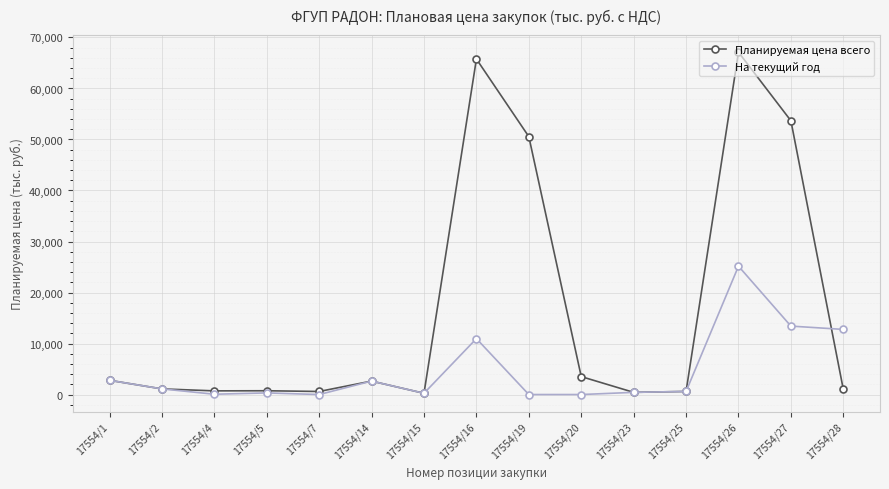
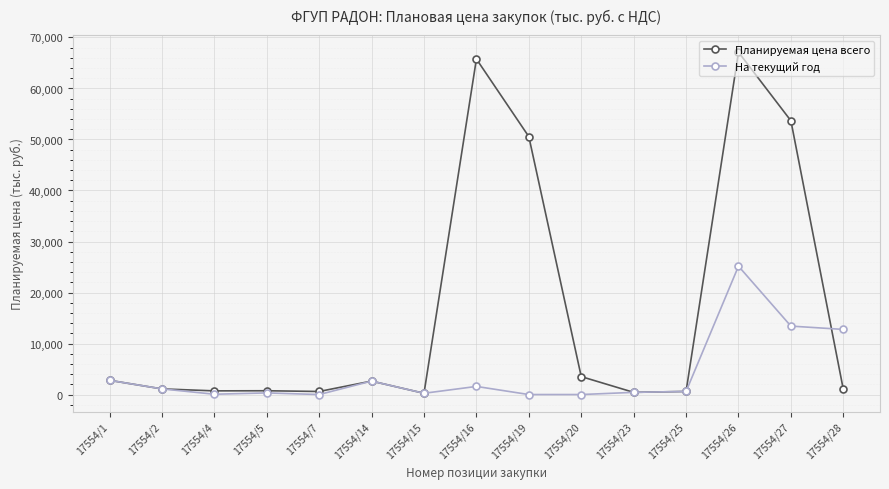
На текущий год, 17554/16: 11,000 -> 2,000
